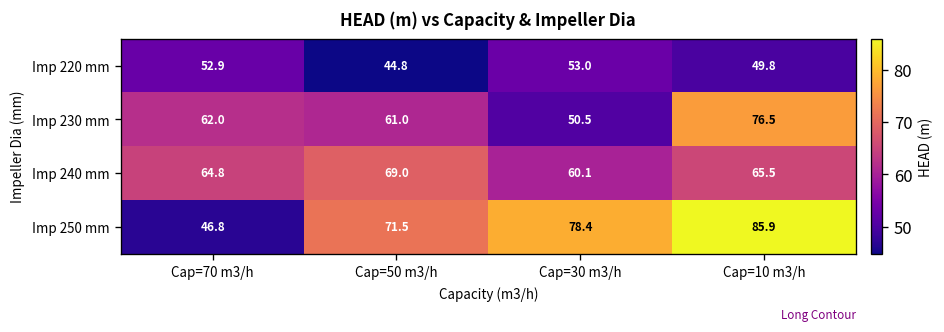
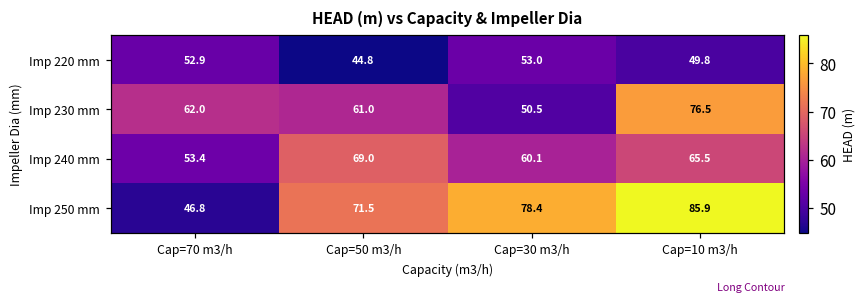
Imp 240 mm, Cap=70 m3/h: 64.8 -> 53.4
